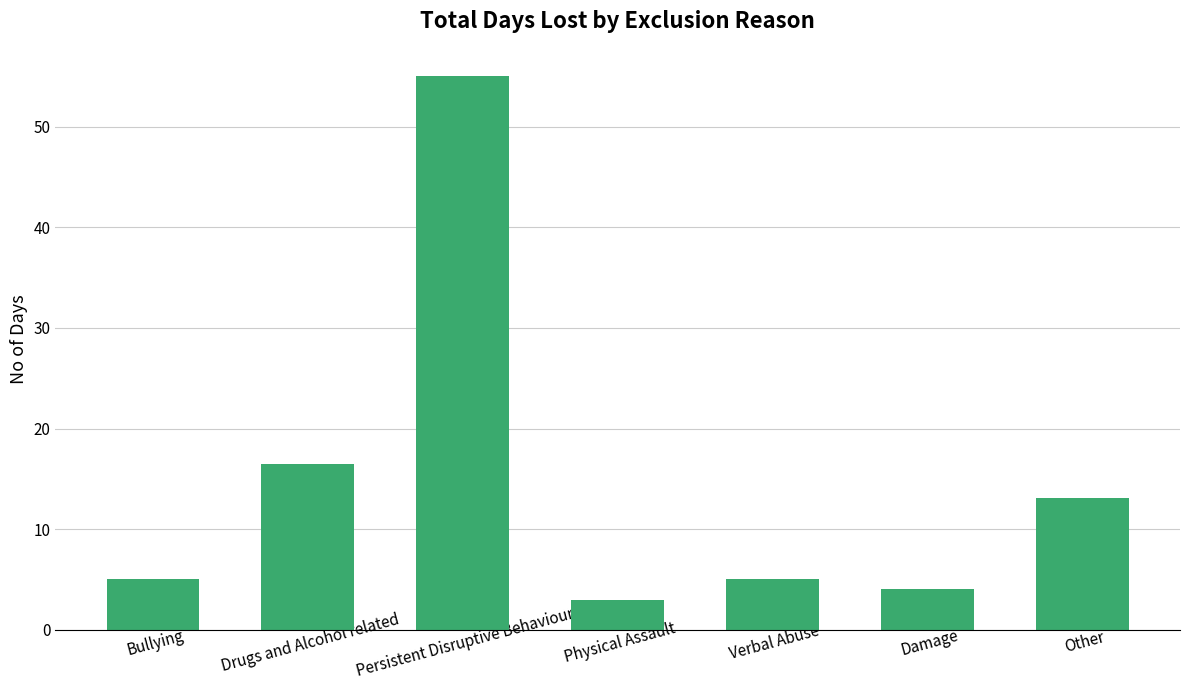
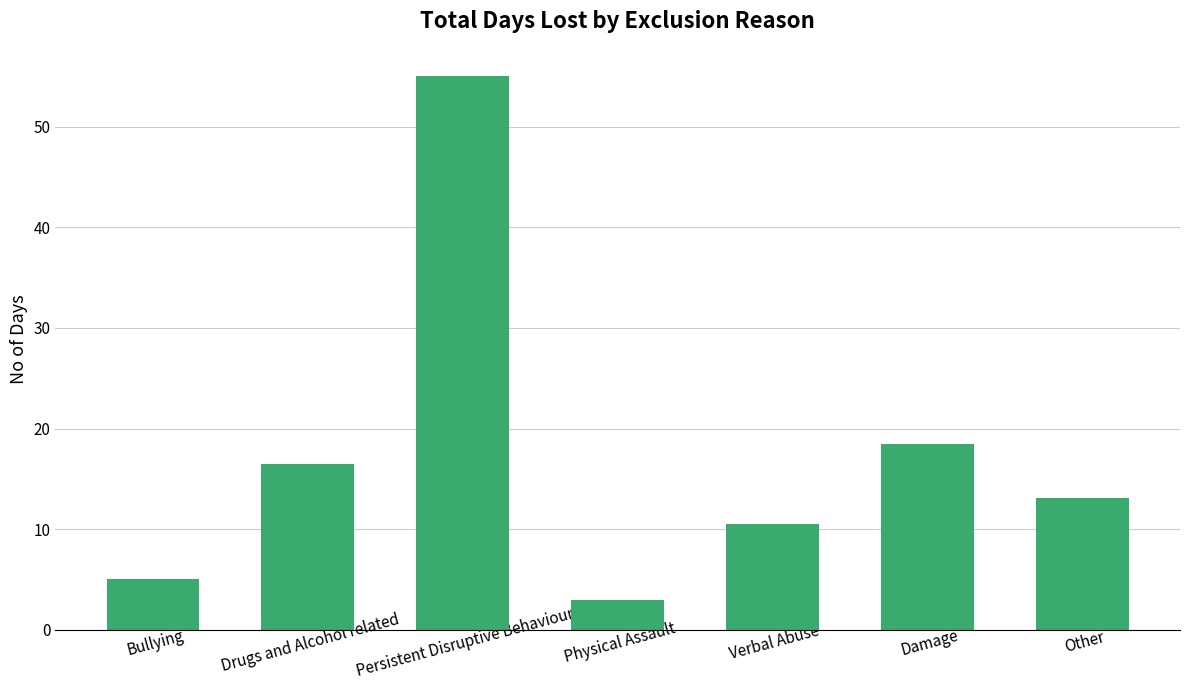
Verbal Abuse: 5.0 -> 10.5
Damage: 4.0 -> 18.5
